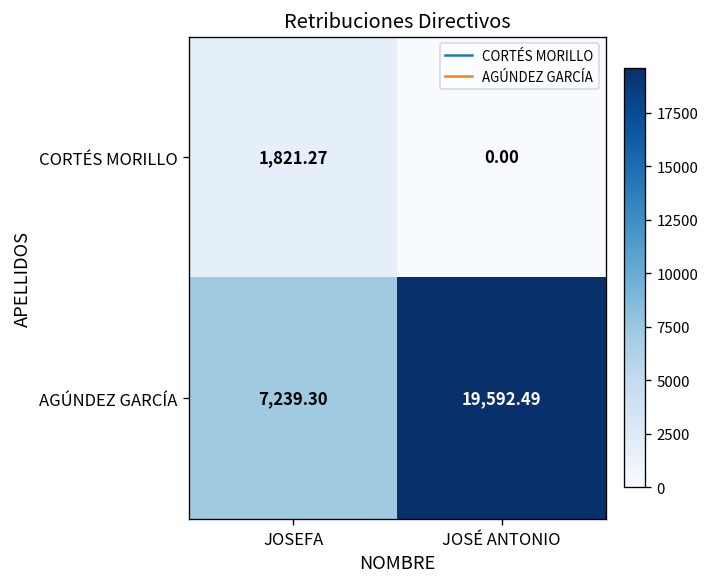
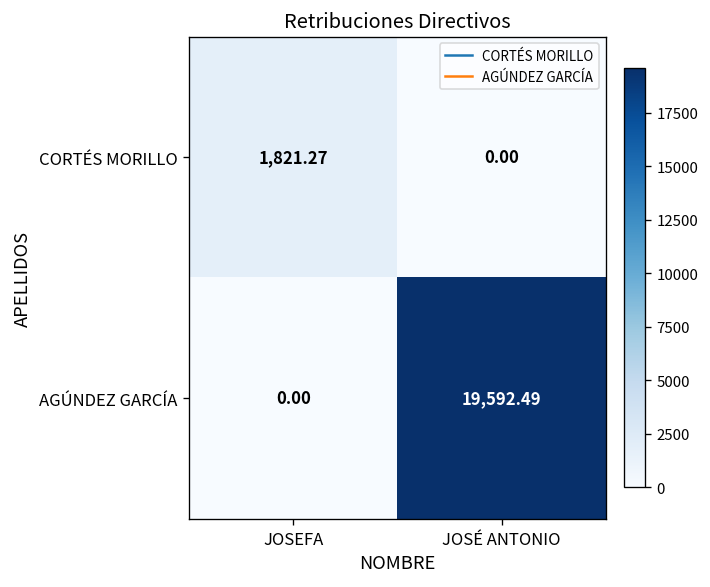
AGÚNDEZ GARCÍA, JOSEFA: 7,239.30 -> 0.00
